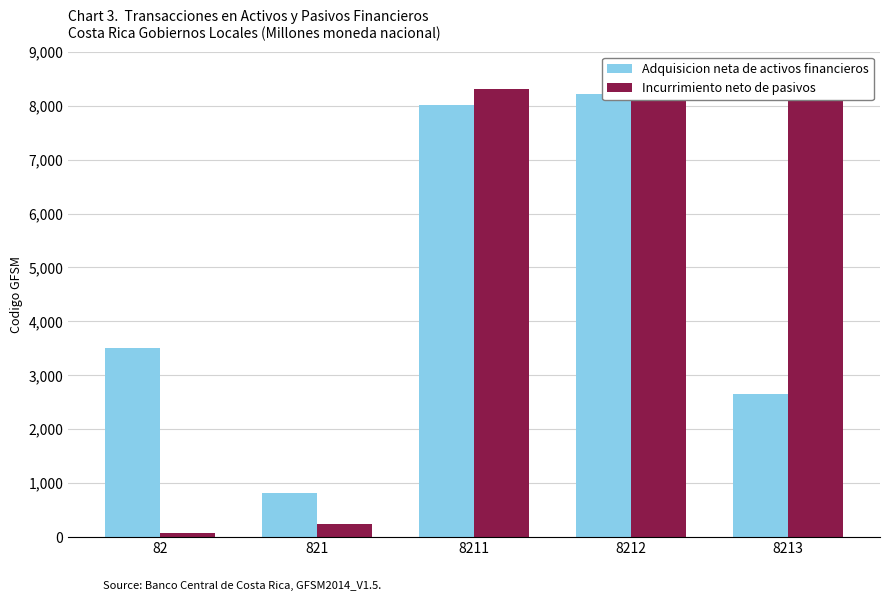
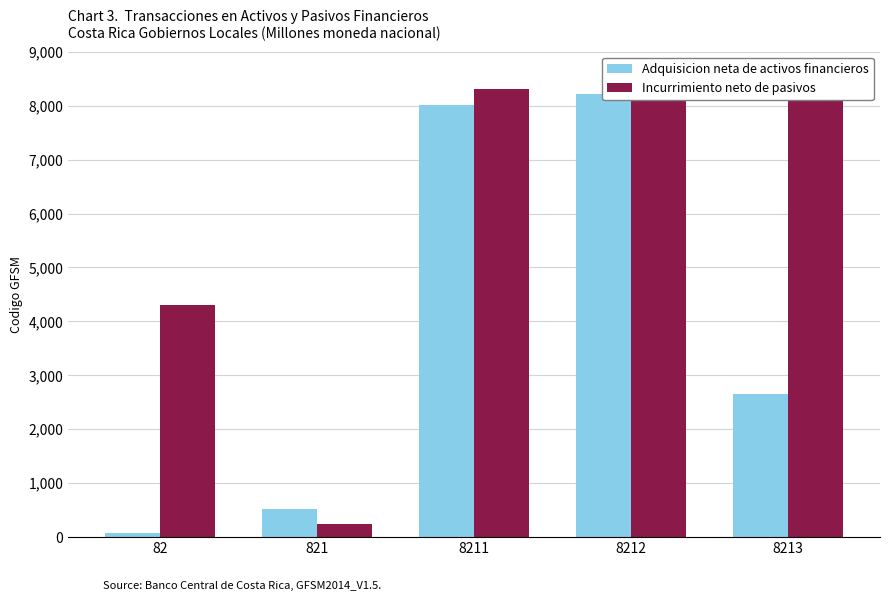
Adquisicion neta de activos financieros, 82: 3,500 -> 100
Incurrimiento neto de pasivos, 82: 100 -> 4,300
Adquisicion neta de activos financieros, 821: 800 -> 500
